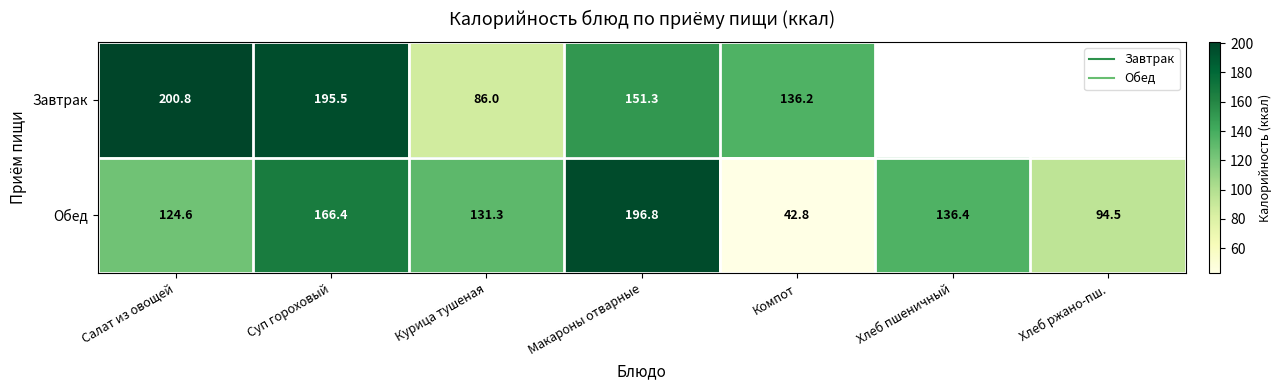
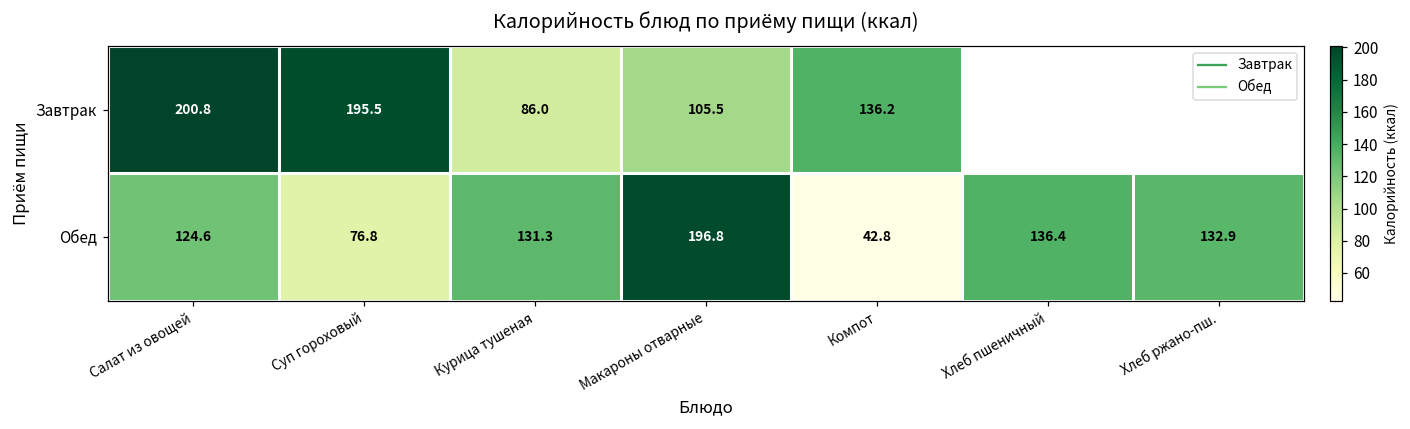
Завтрак, Макароны отварные: 151.3 -> 105.5
Обед, Суп гороховый: 166.4 -> 76.8
Обед, Хлеб ржано-пш.: 94.5 -> 132.9
